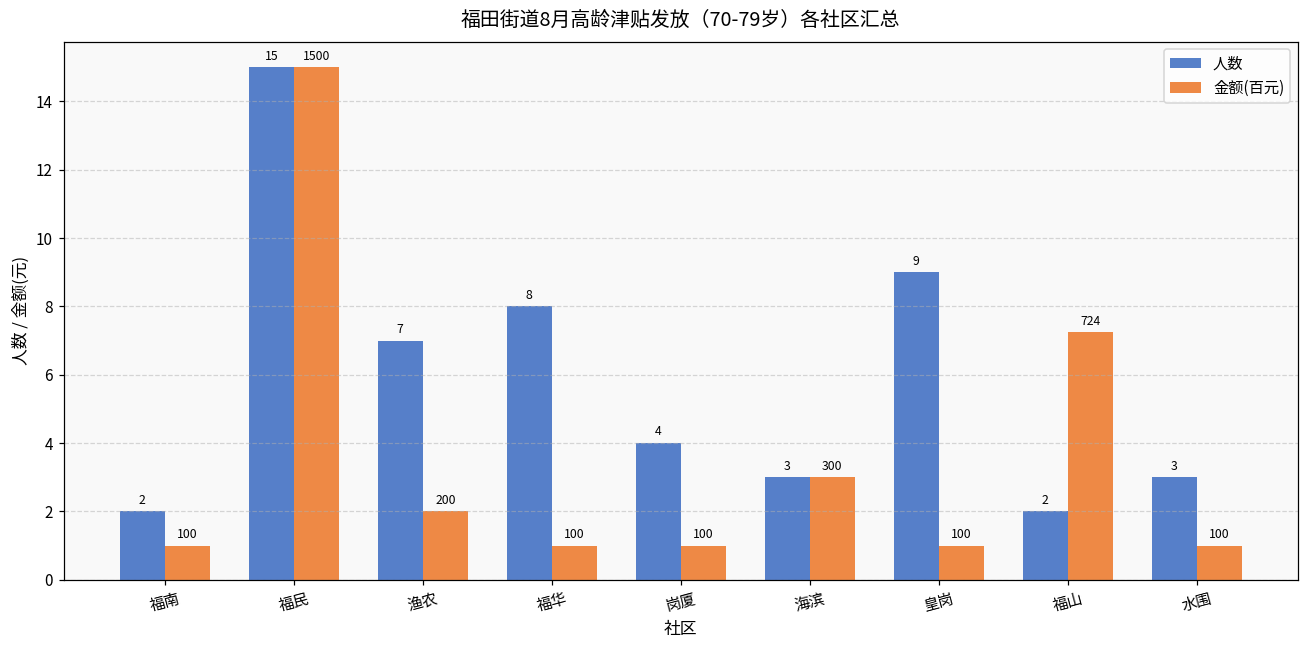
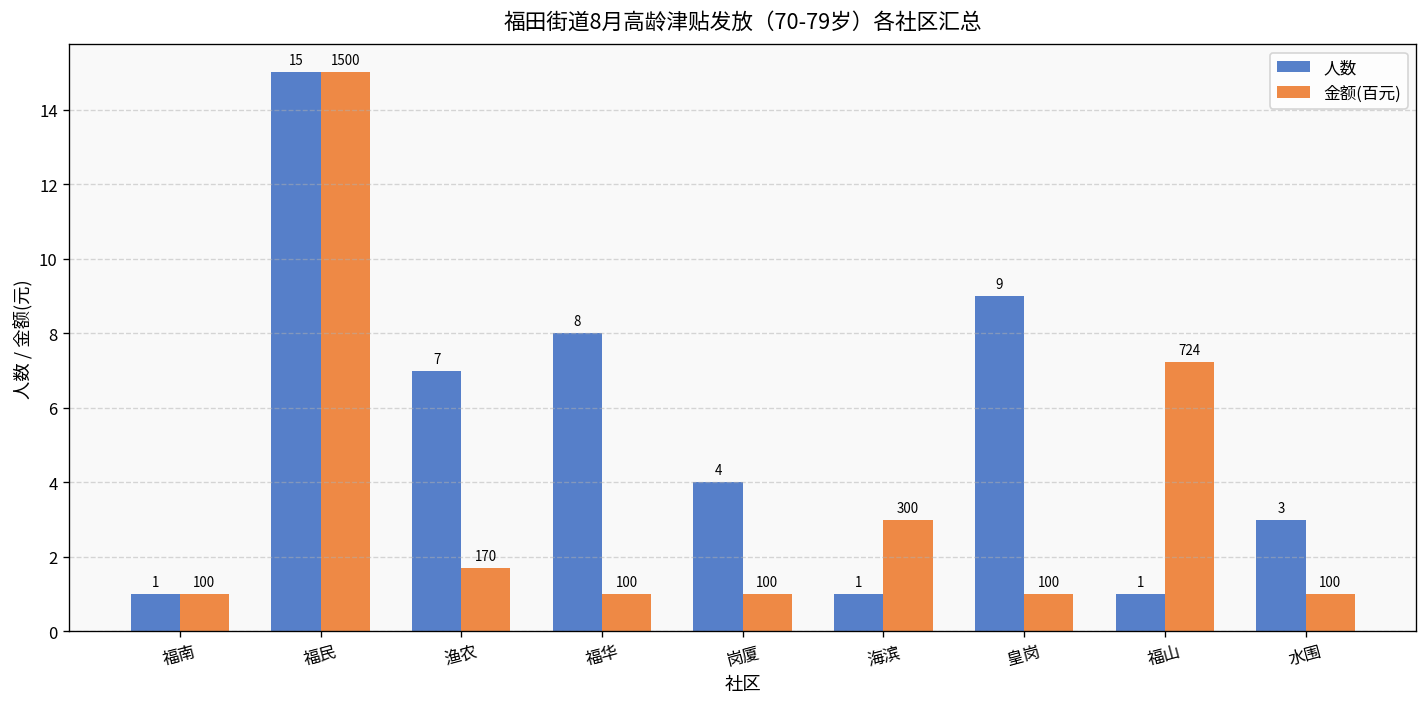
人数, 福南: 2 -> 1
金额(百元), 渔农: 200 -> 170
人数, 海滨: 3 -> 1
人数, 福山: 2 -> 1
